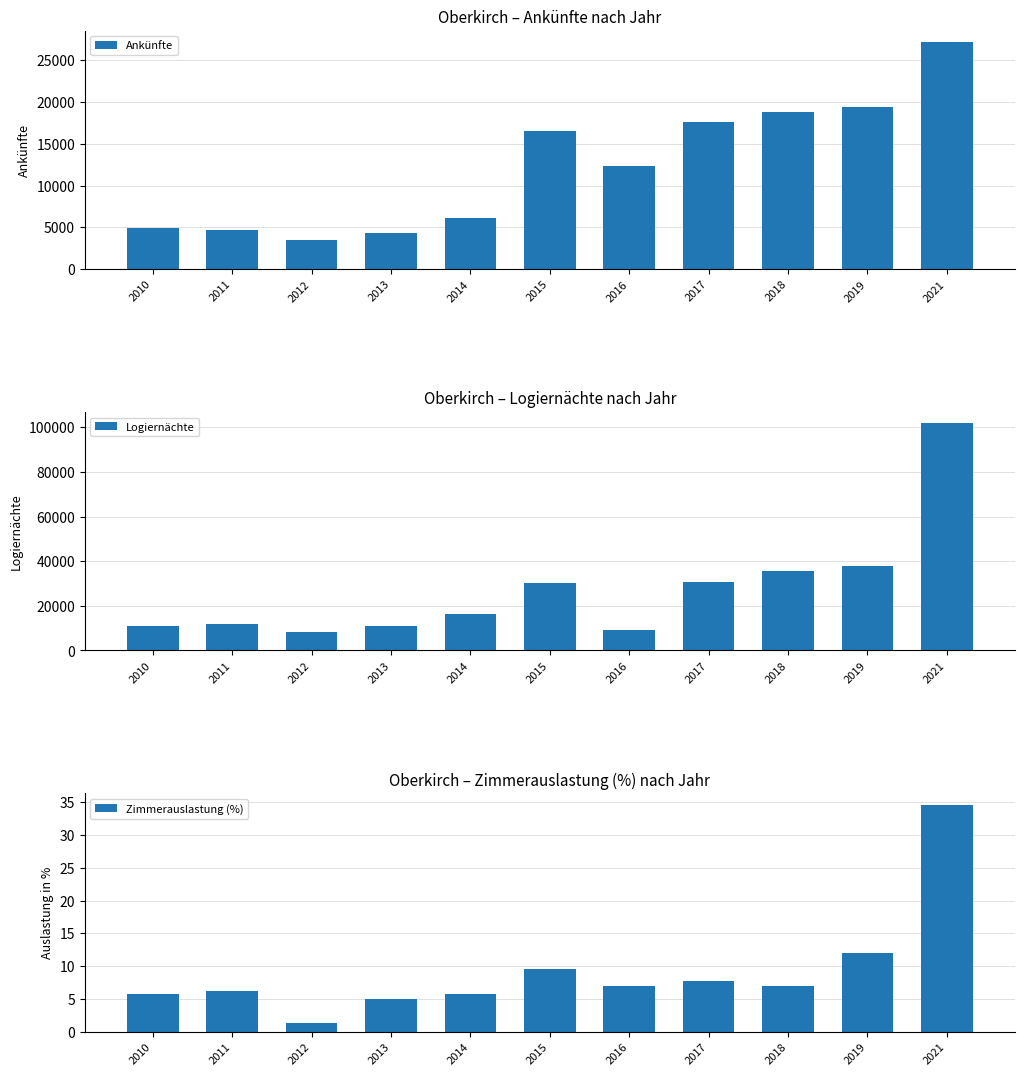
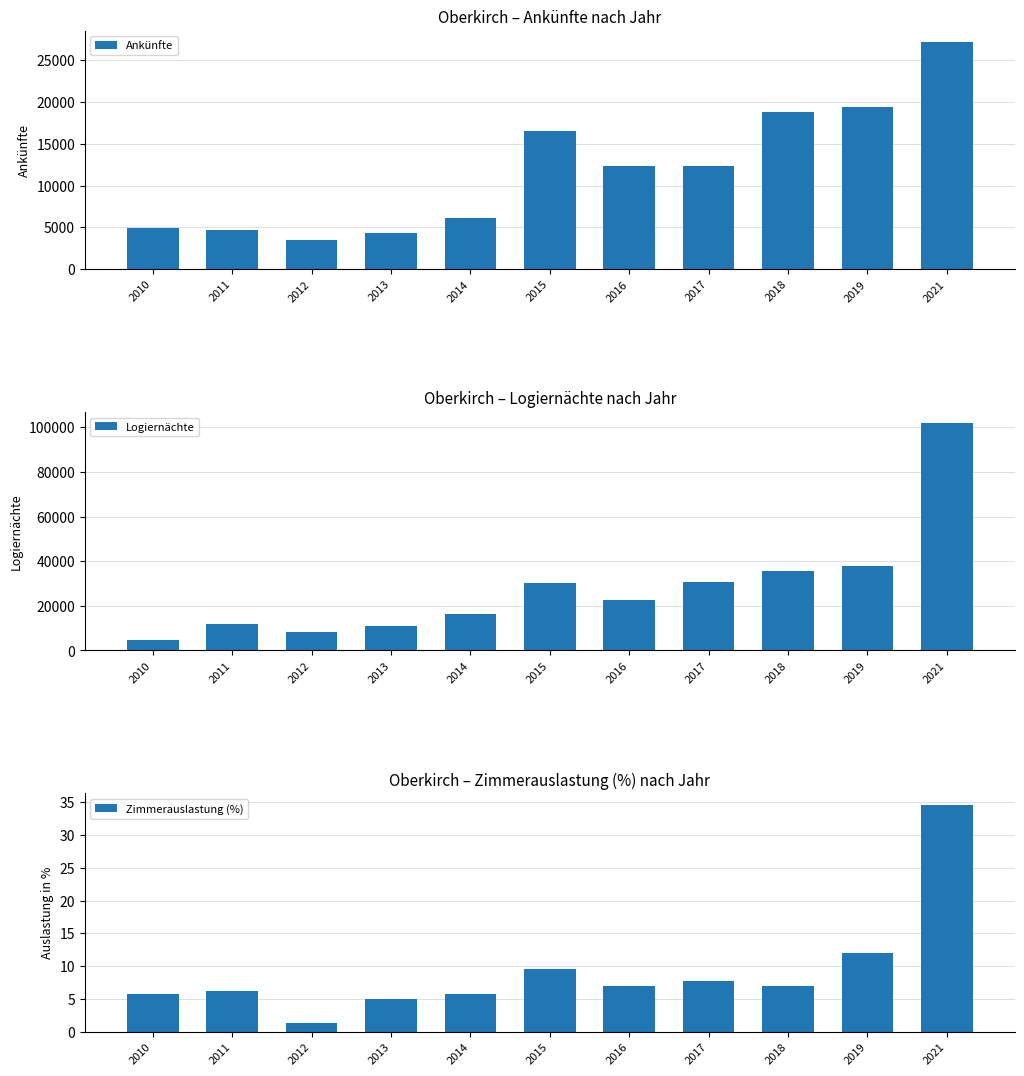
Oberkirch – Ankünfte nach Jahr, 2017: 18000 -> 12000
Oberkirch – Logiernächte nach Jahr, 2010: 11000 -> 5000
Oberkirch – Logiernächte nach Jahr, 2016: 9000 -> 23000
